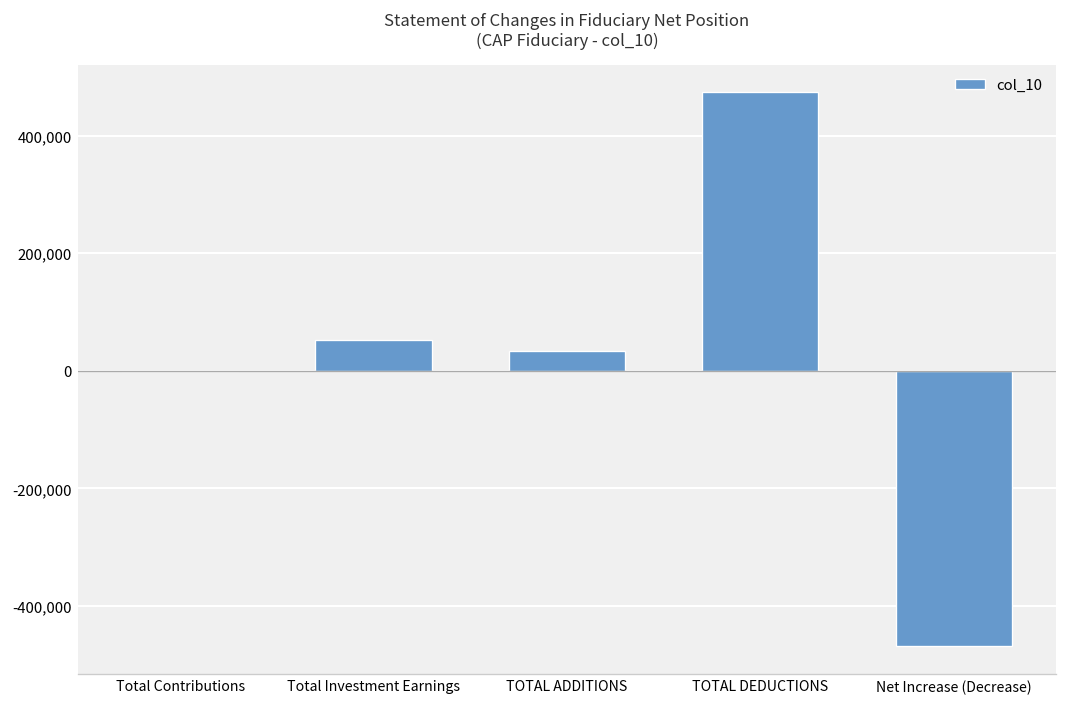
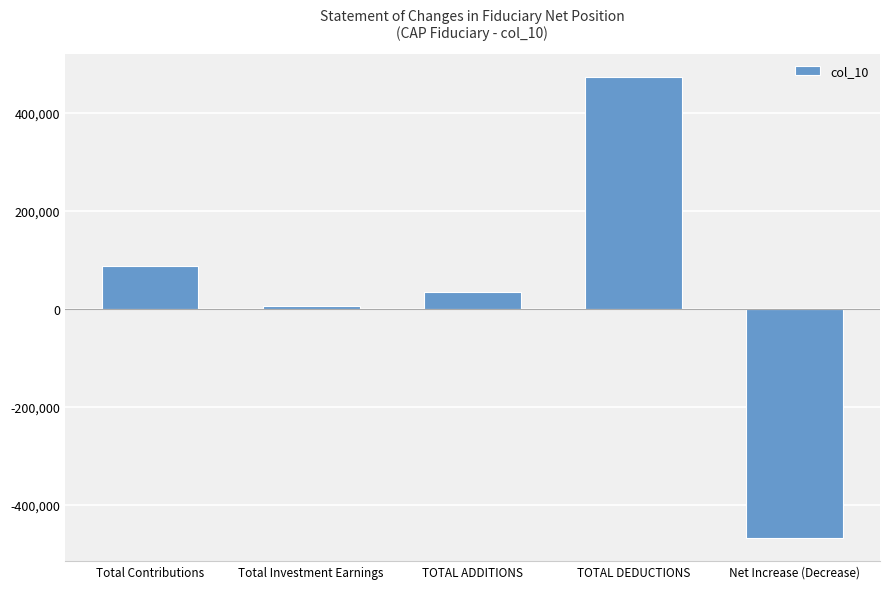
Total Contributions: 0 -> 90,000
Total Investment Earnings: 50,000 -> 10,000
